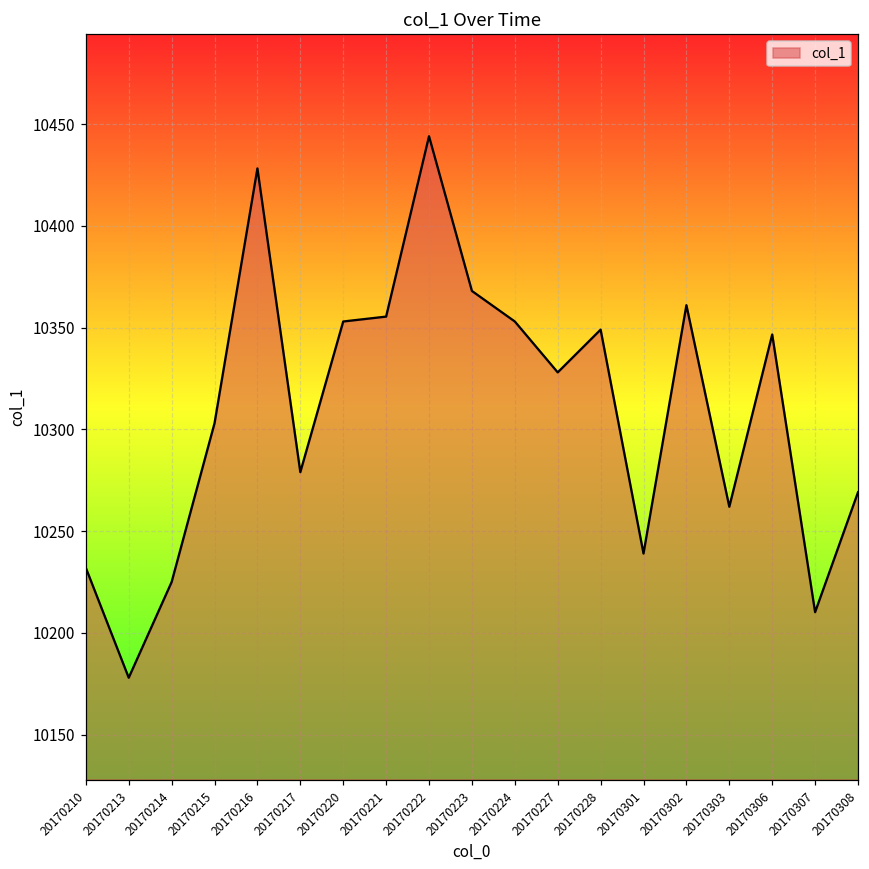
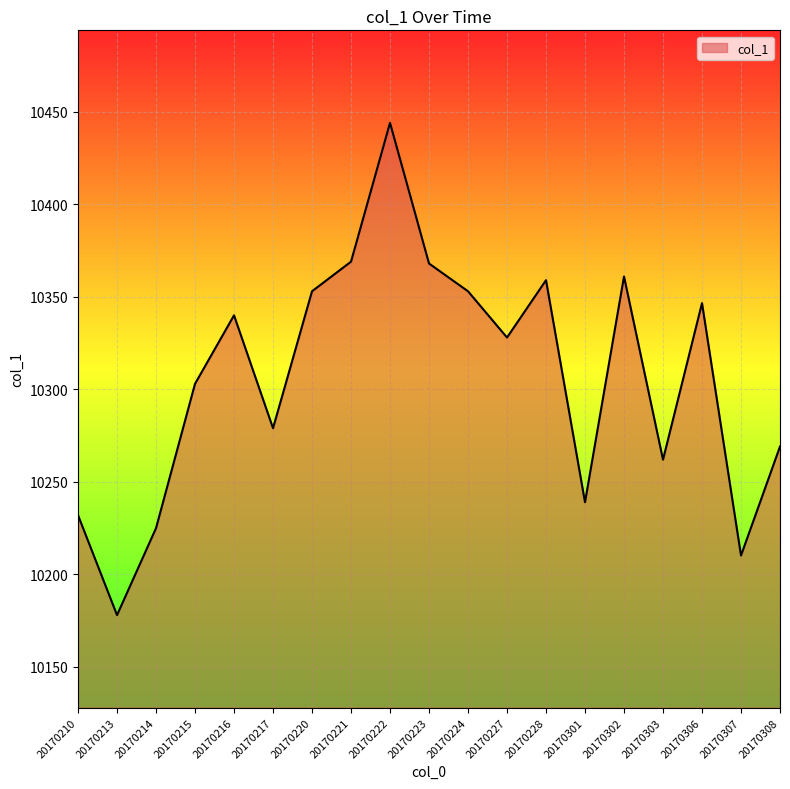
20170216: 10428 -> 10340
20170221: 10355 -> 10369
20170228: 10349 -> 10359
